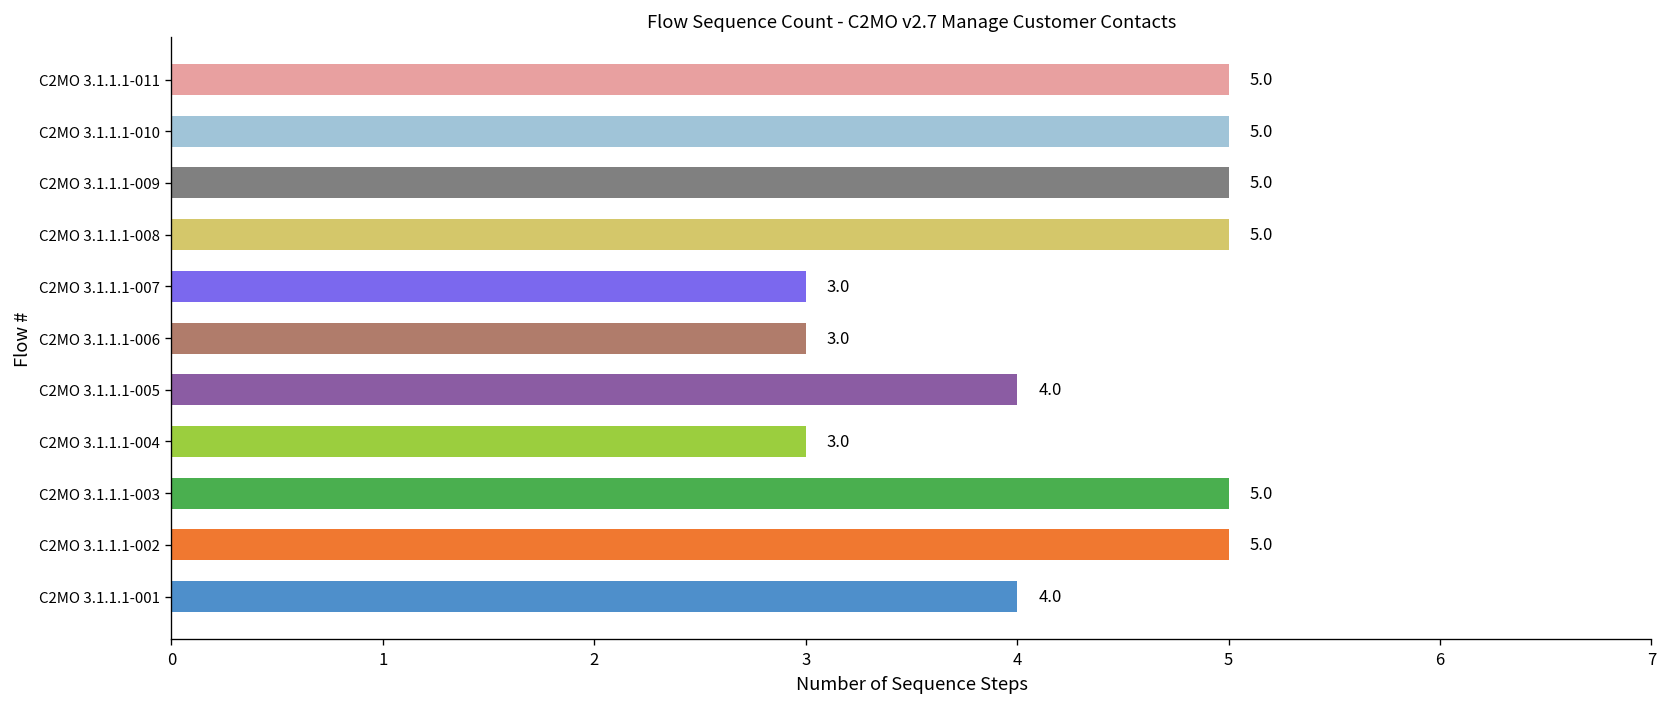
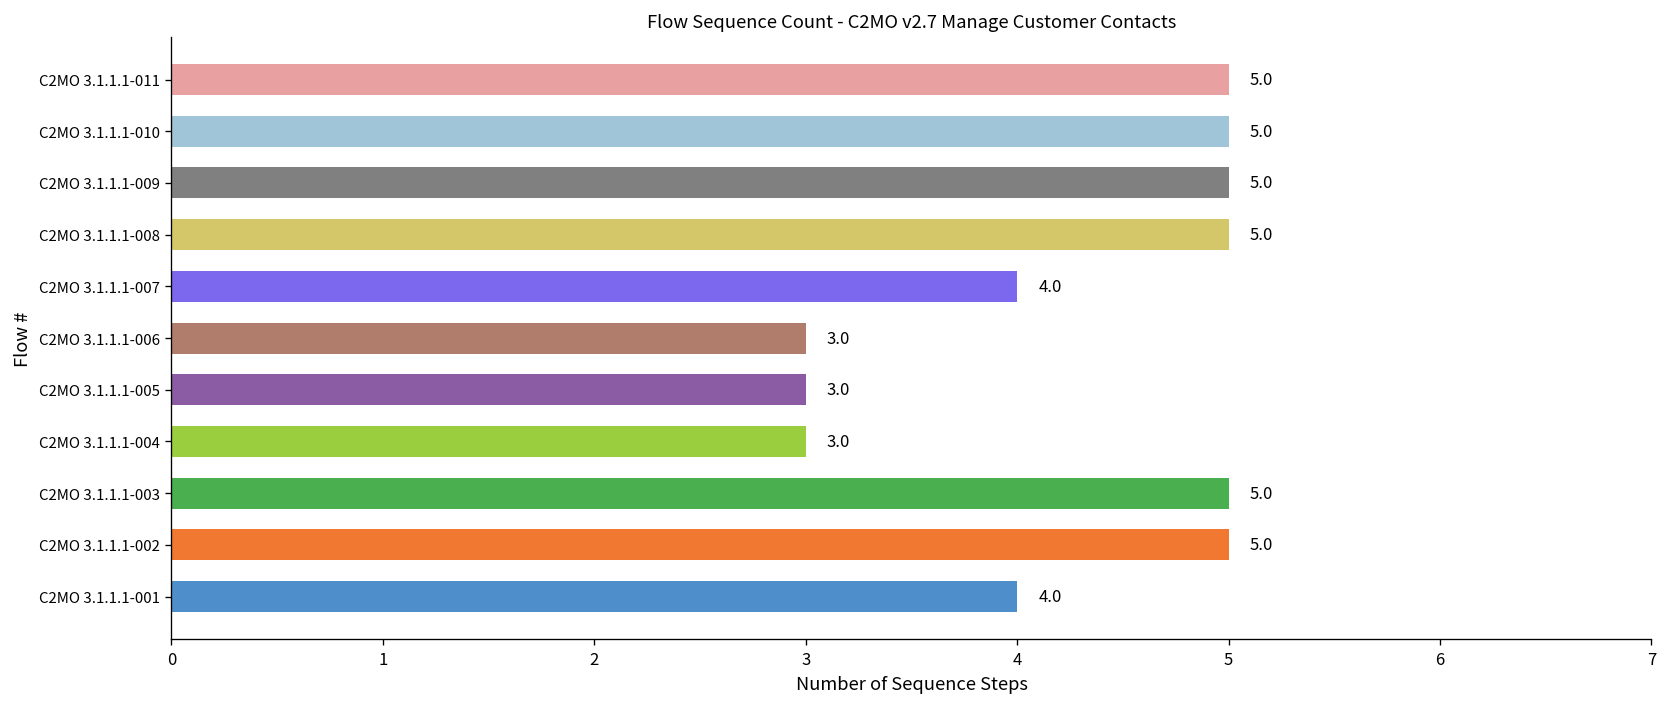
C2MO 3.1.1.1-007: 3.0 -> 4.0
C2MO 3.1.1.1-005: 4.0 -> 3.0
